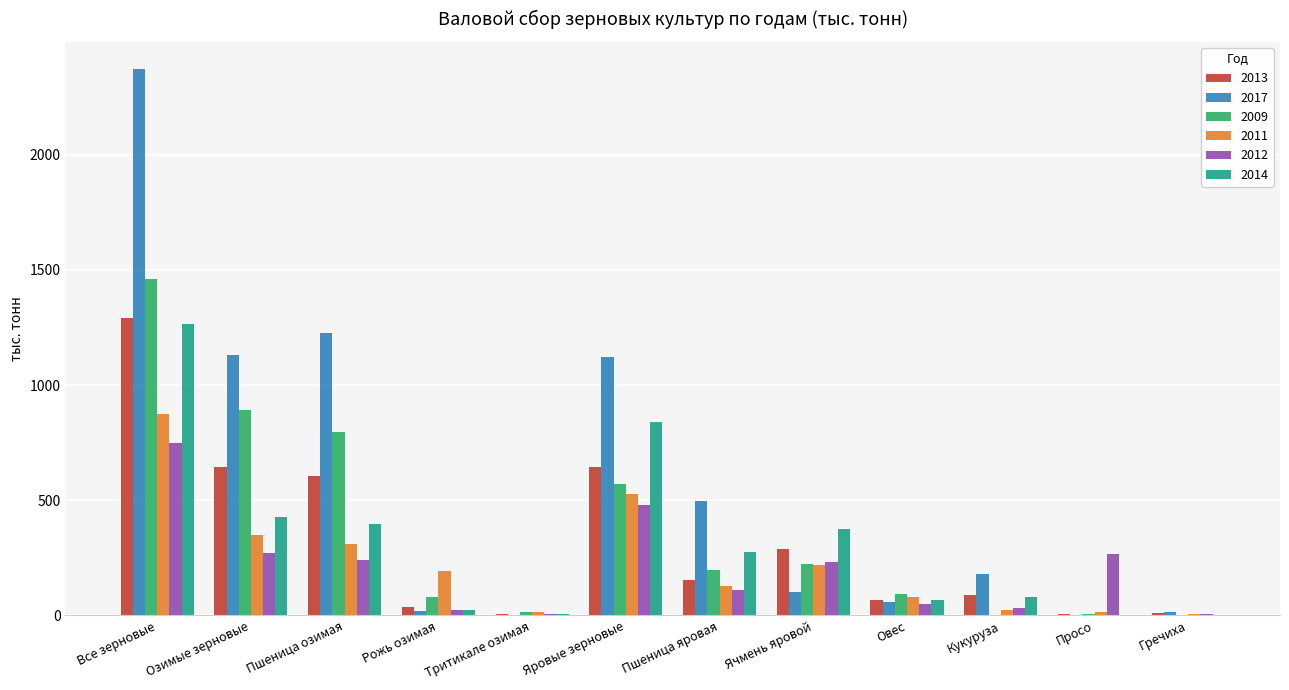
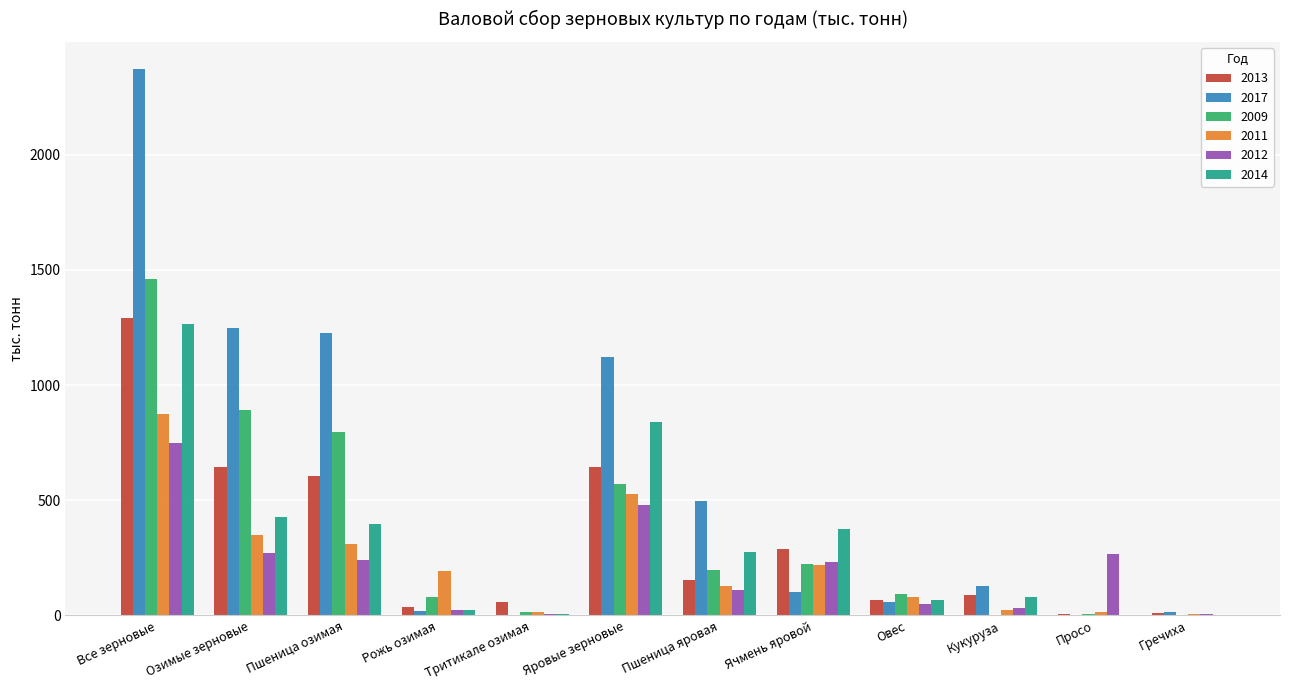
2017, Озимые зерновые: 1130 -> 1250
2013, Тритикале озимая: 10 -> 60
2017, Кукуруза: 180 -> 130
